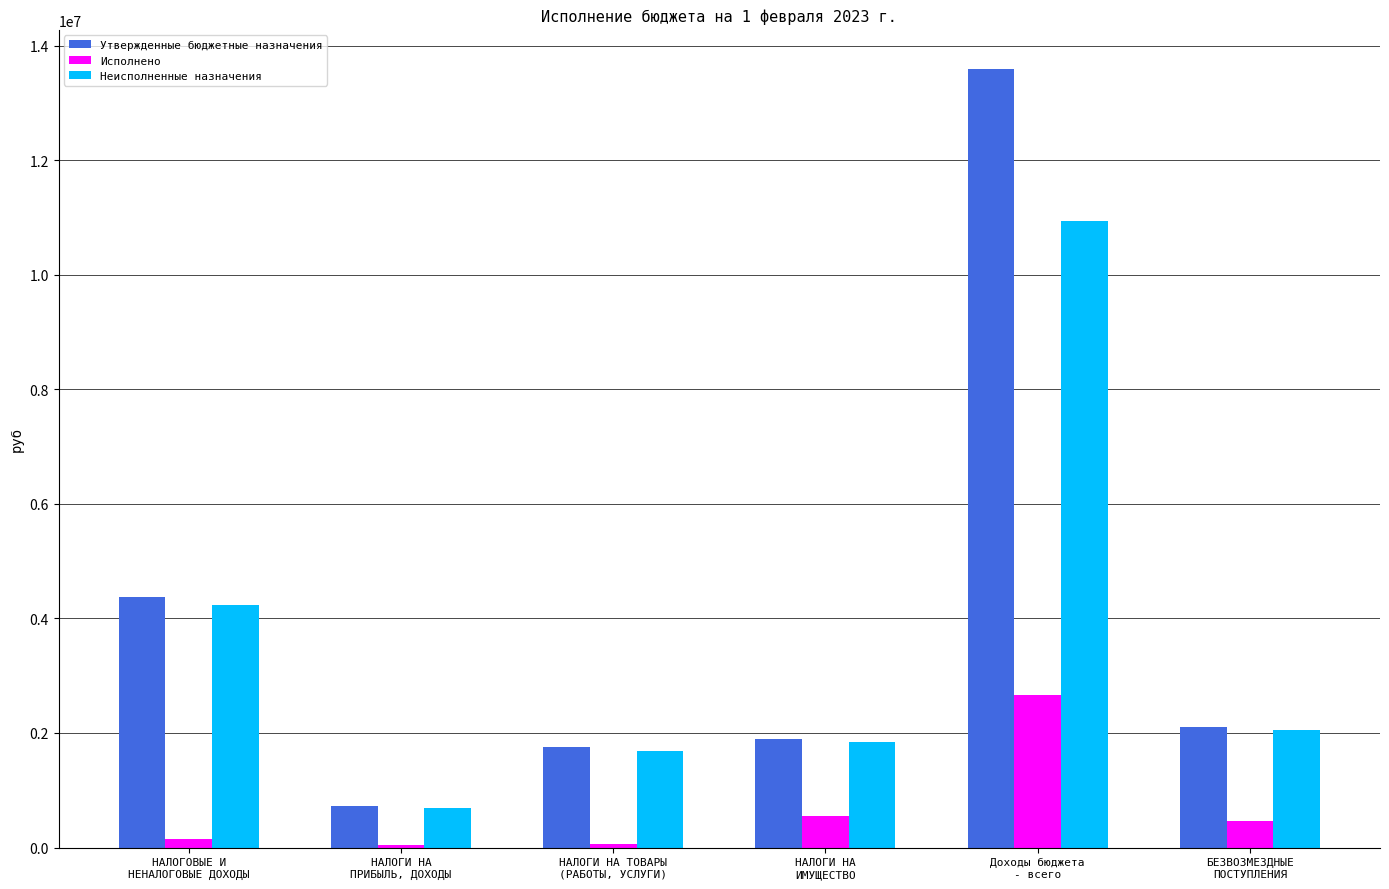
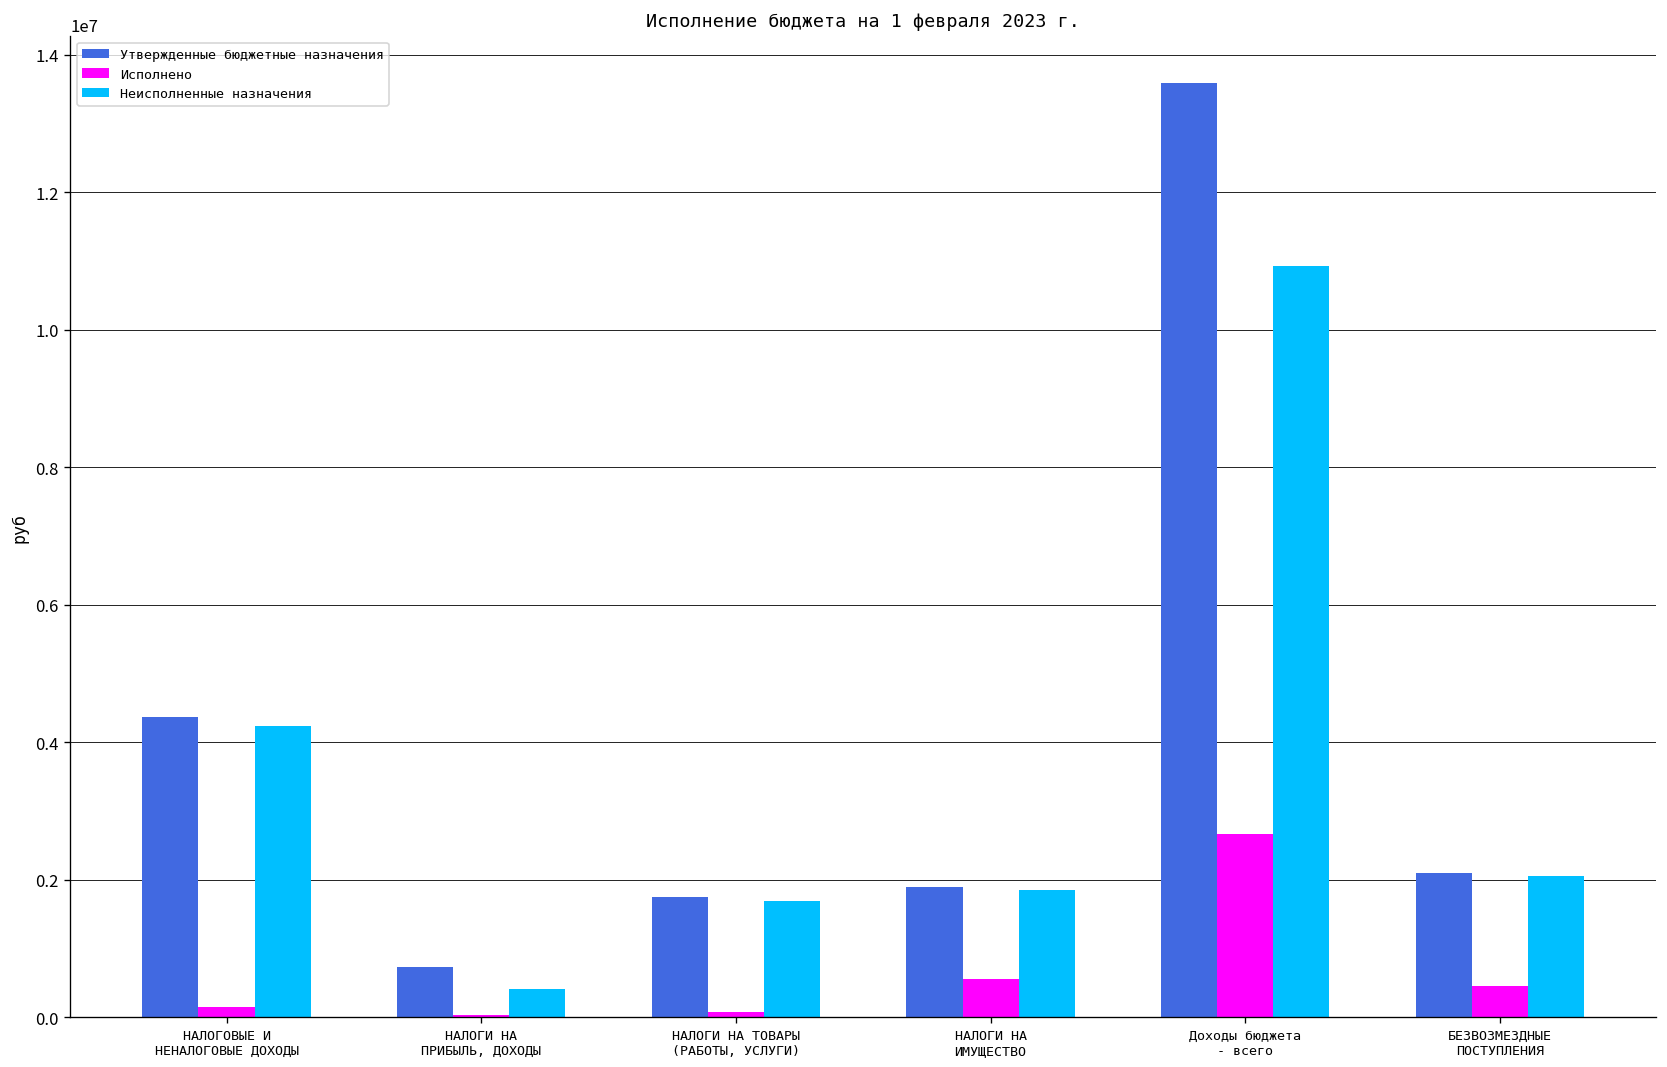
Неисполненные назначения, НАЛОГИ НА ПРИБЫЛЬ, ДОХОДЫ: 700000 -> 400000
